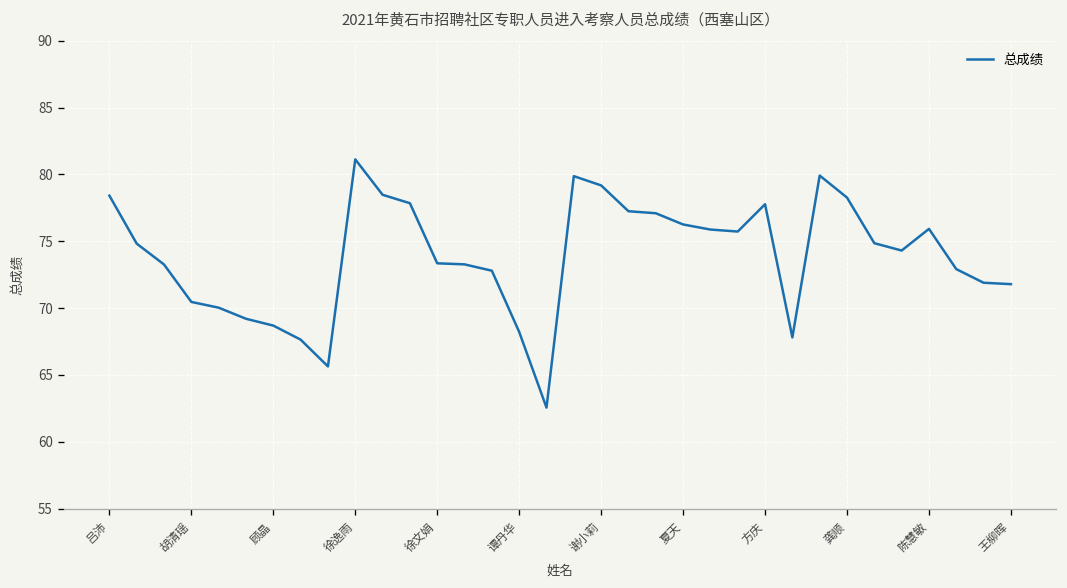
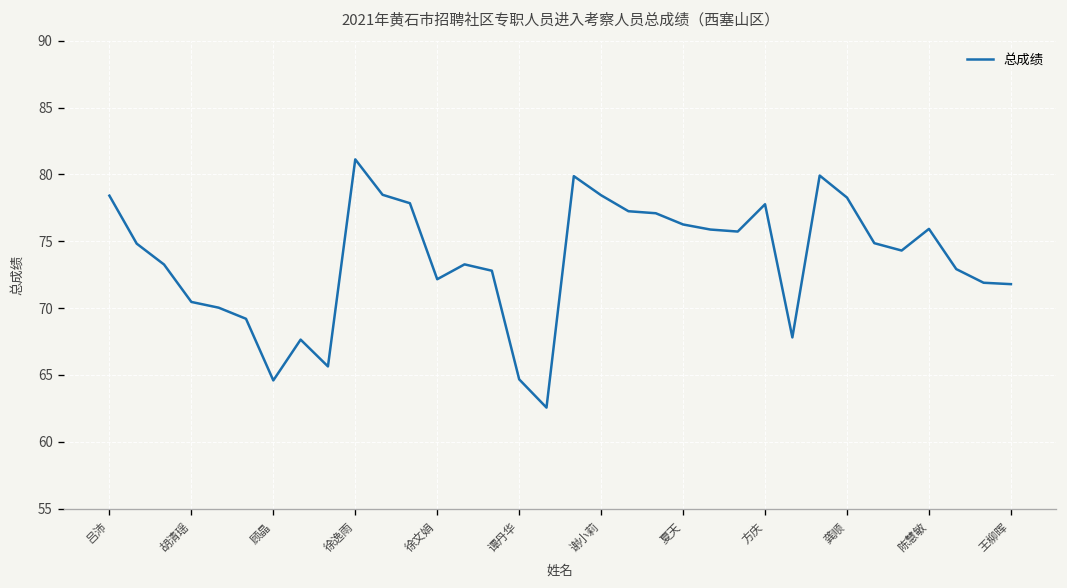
顾晶: 68.7 -> 64.6
徐文娟: 73.3 -> 72.2
谭丹华: 68.2 -> 64.7
谢小莉: 79.2 -> 78.4
